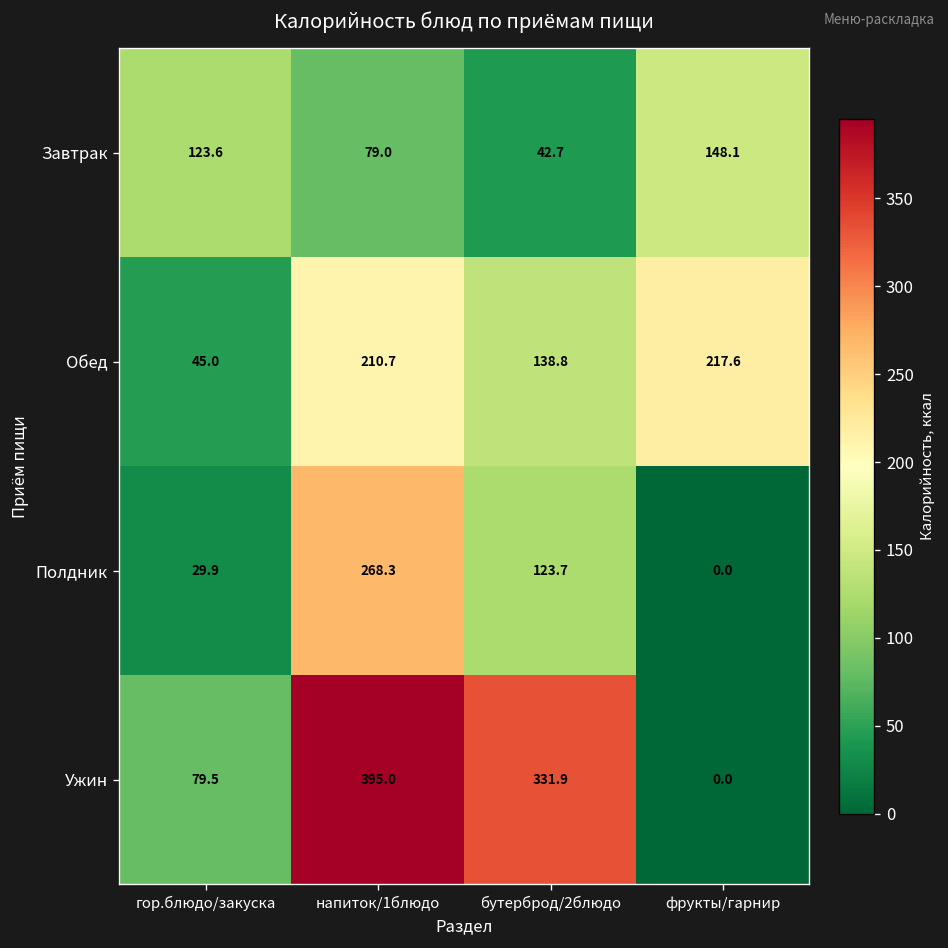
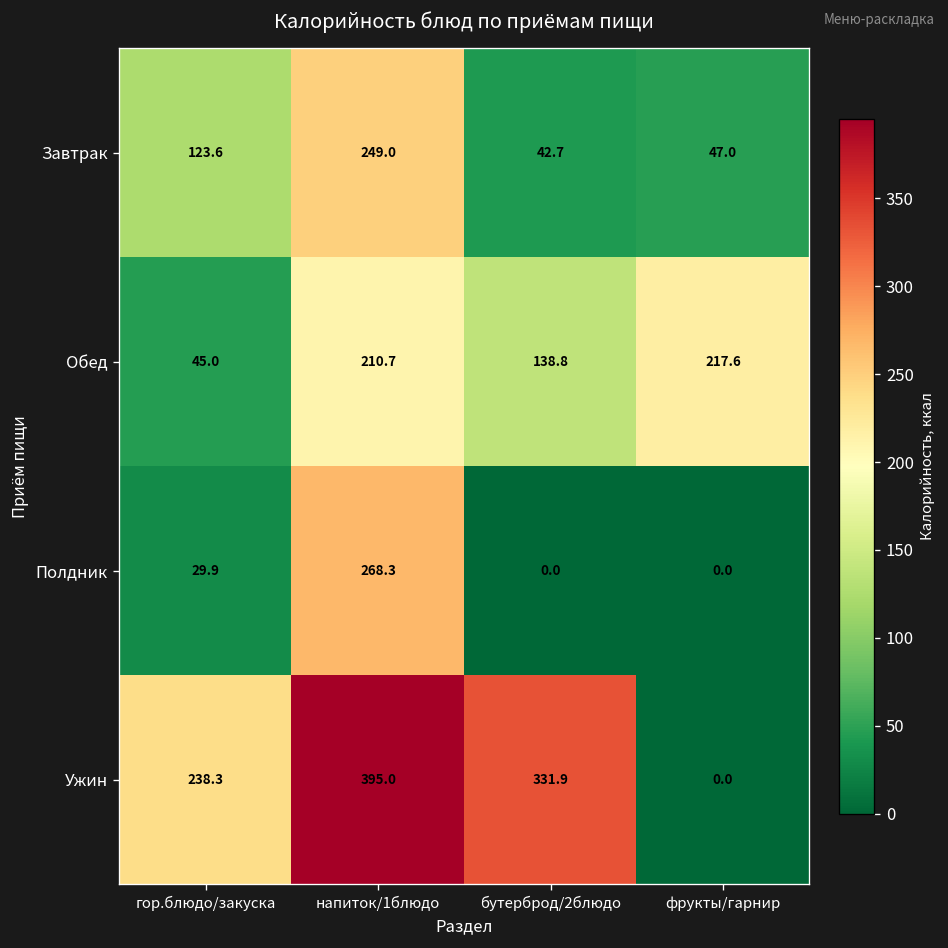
Завтрак, напиток/1блюдо: 79.0 -> 249.0
Завтрак, фрукты/гарнир: 148.1 -> 47.0
Полдник, бутерброд/2блюдо: 123.7 -> 0.0
Ужин, гор.блюдо/закуска: 79.5 -> 238.3
